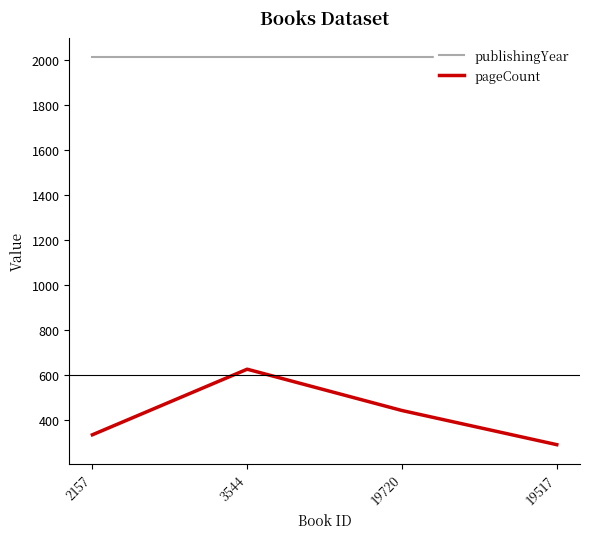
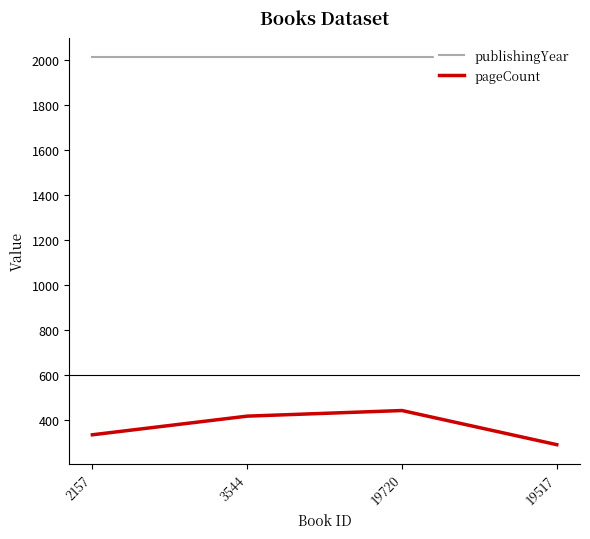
pageCount, 3544: 620 -> 420
